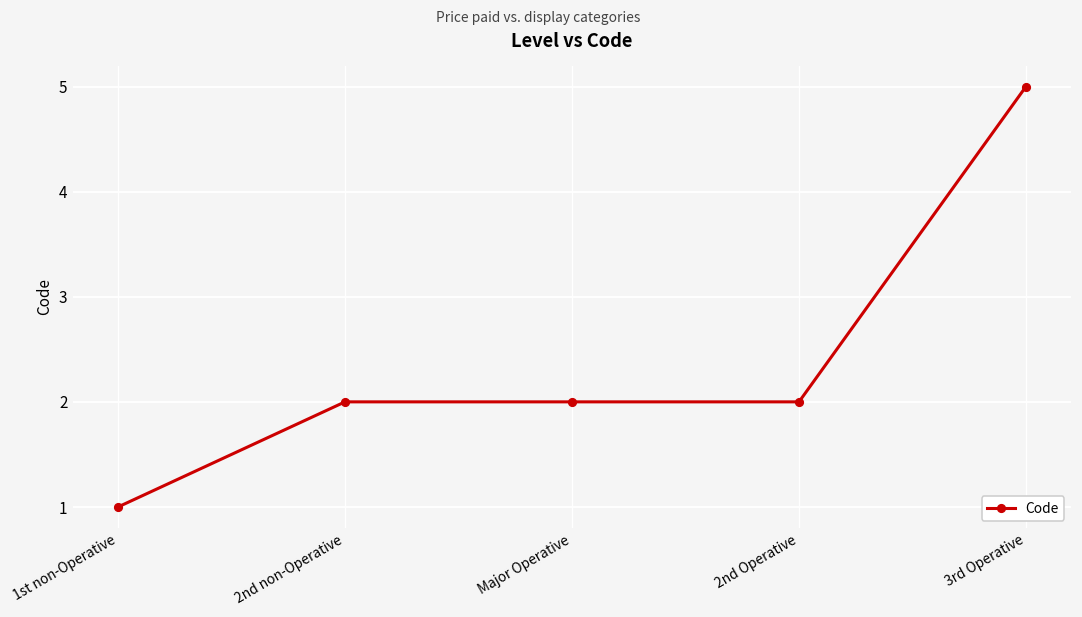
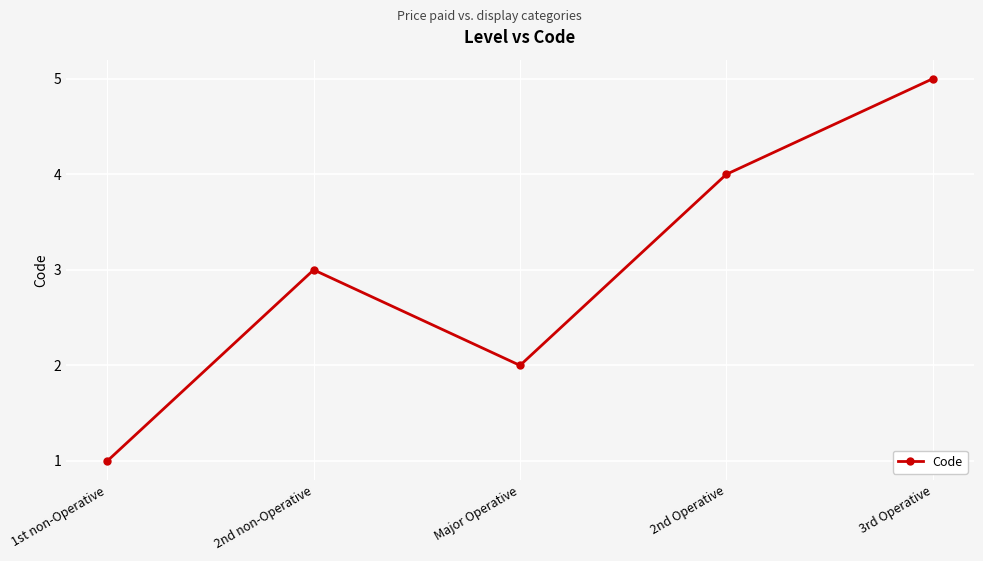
2nd non-Operative: 2 -> 3
2nd Operative: 2 -> 4
